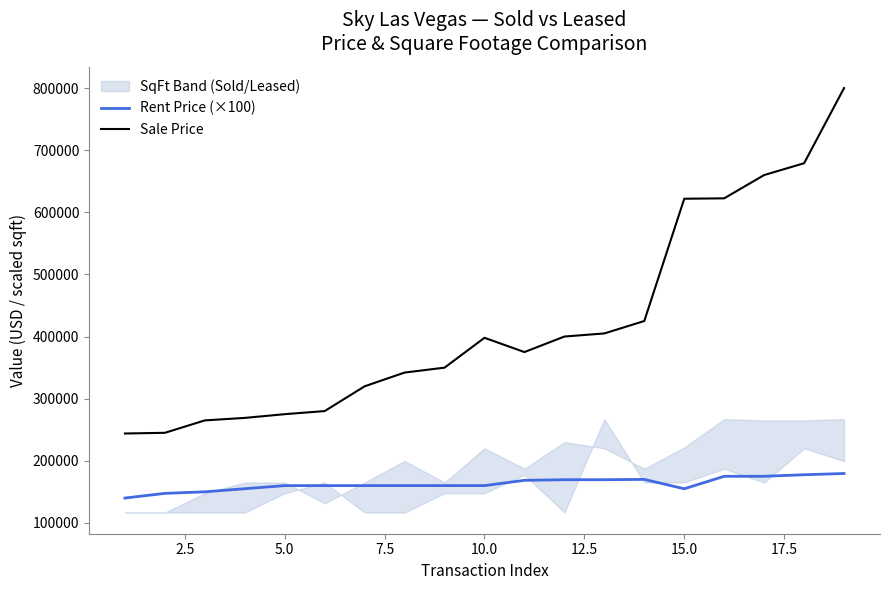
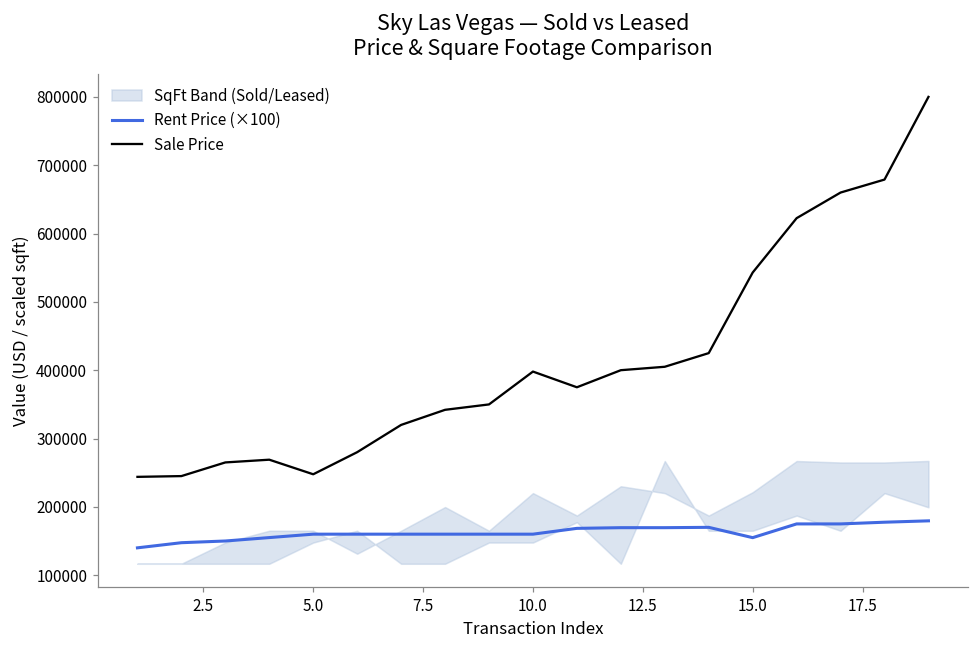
Sale Price, 5.0: 280000 -> 250000
Sale Price, 15.0: 620000 -> 540000
